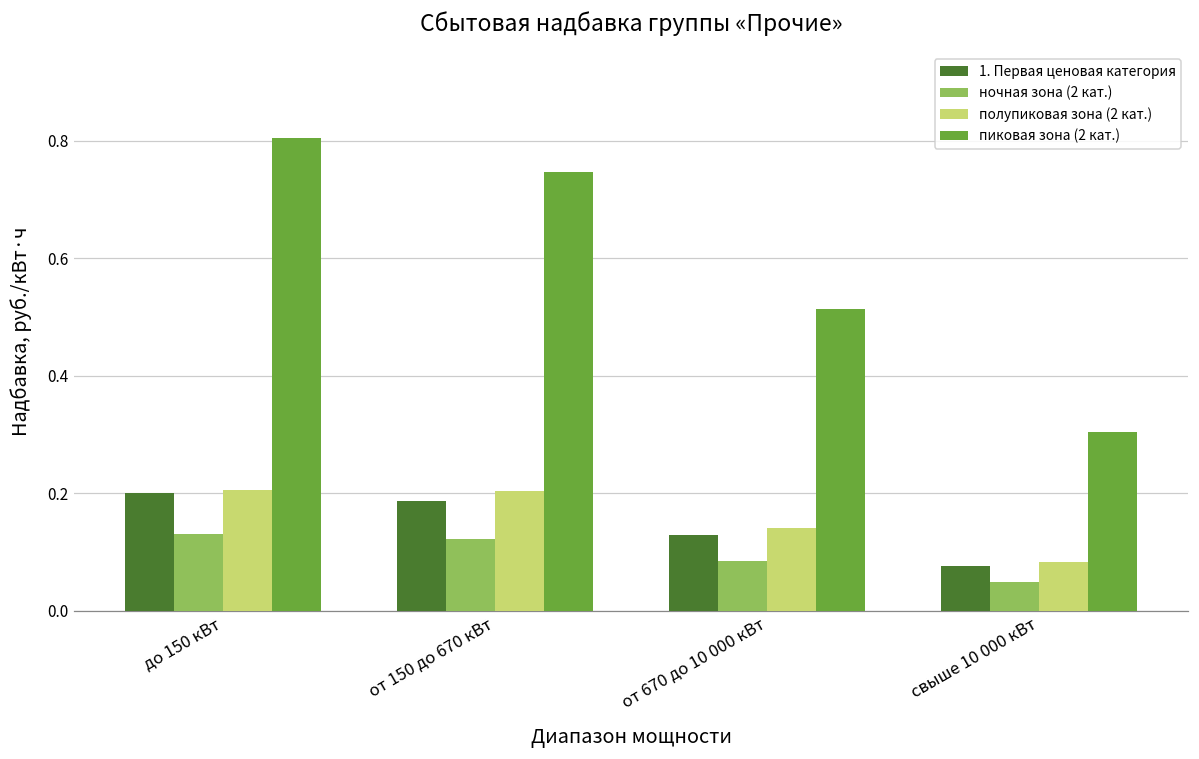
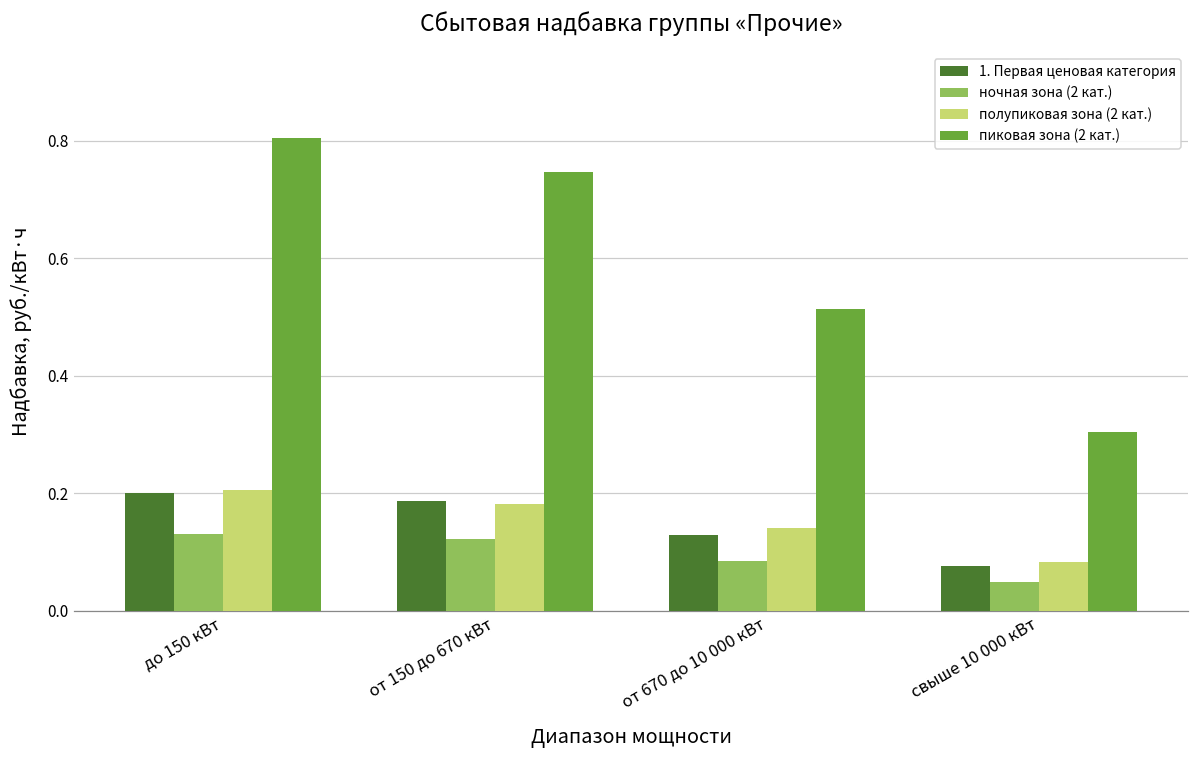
полупиковая зона (2 кат.), от 150 до 670 кВт: 0.20 -> 0.18
